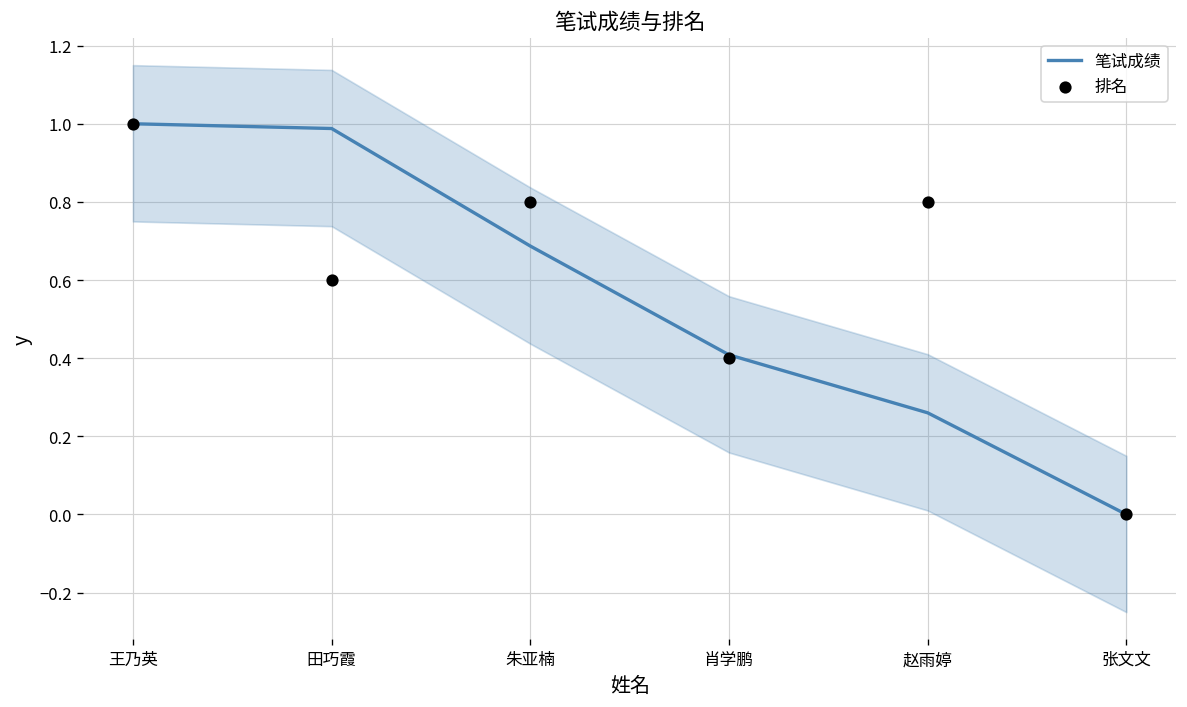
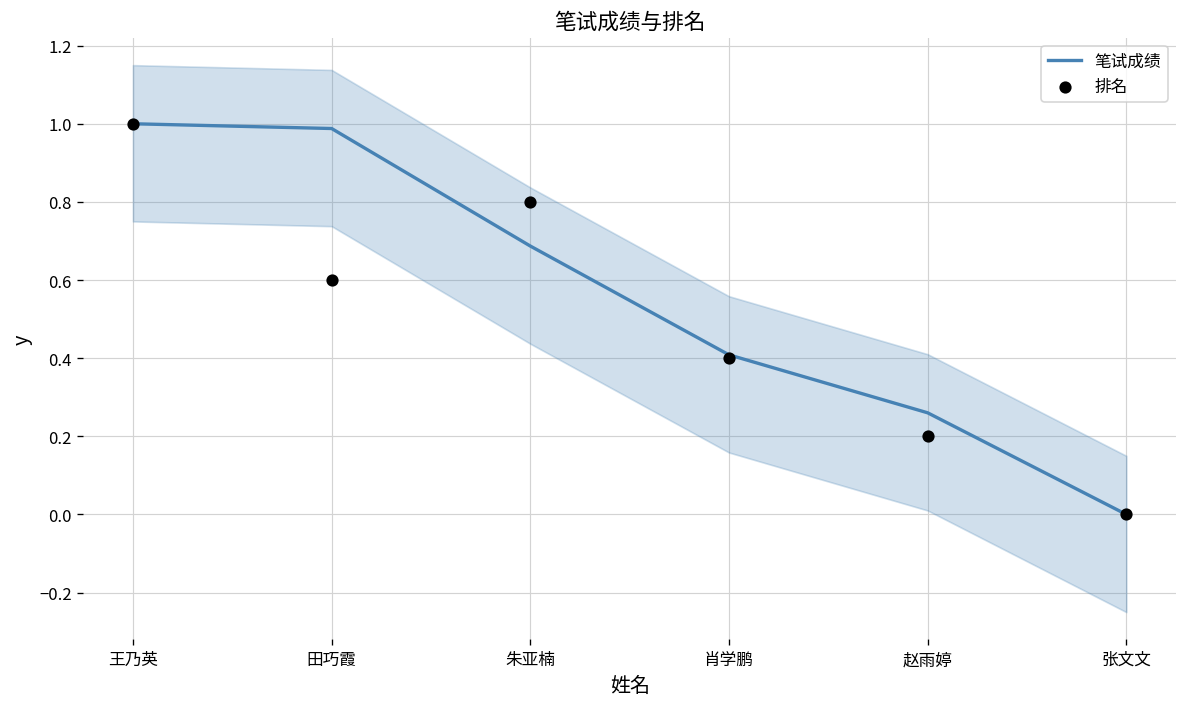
排名, 赵雨婷: 0.80 -> 0.20
